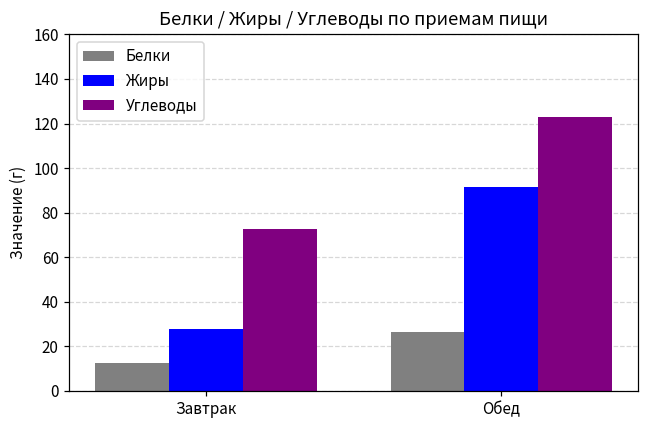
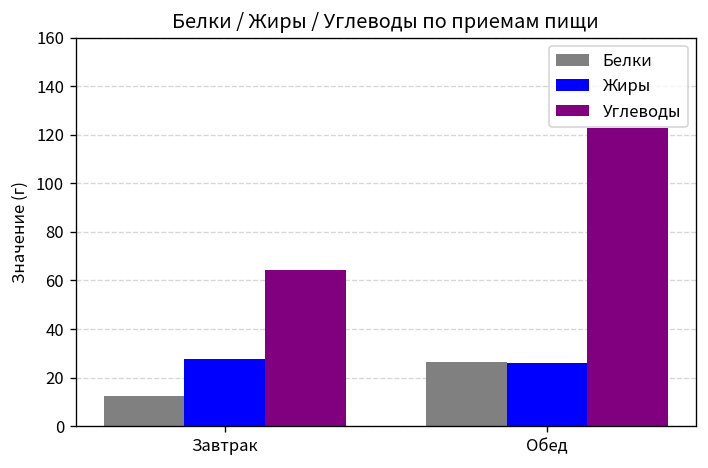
Углеводы, Завтрак: 73 -> 65
Жиры, Обед: 92 -> 26
